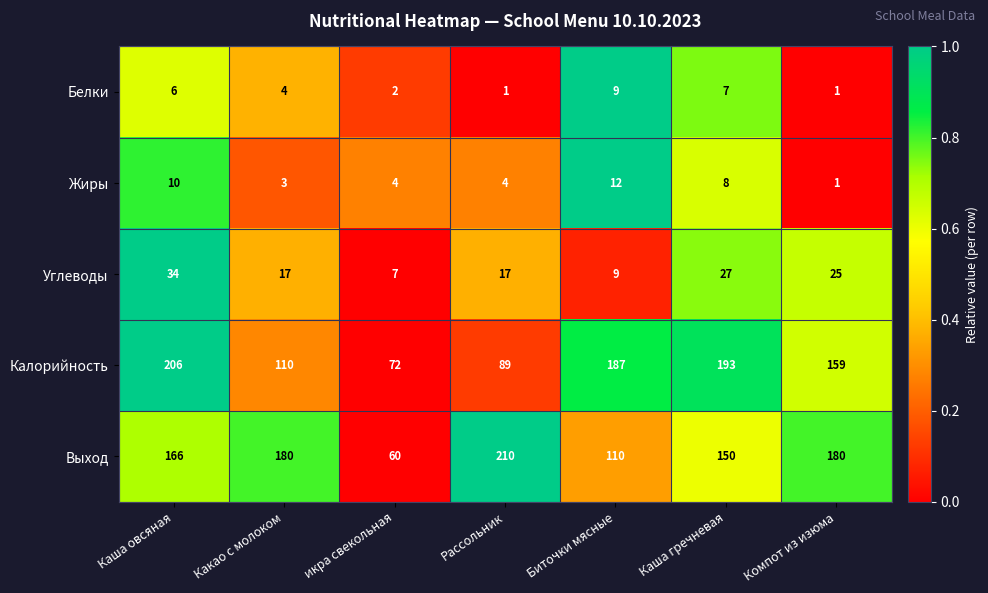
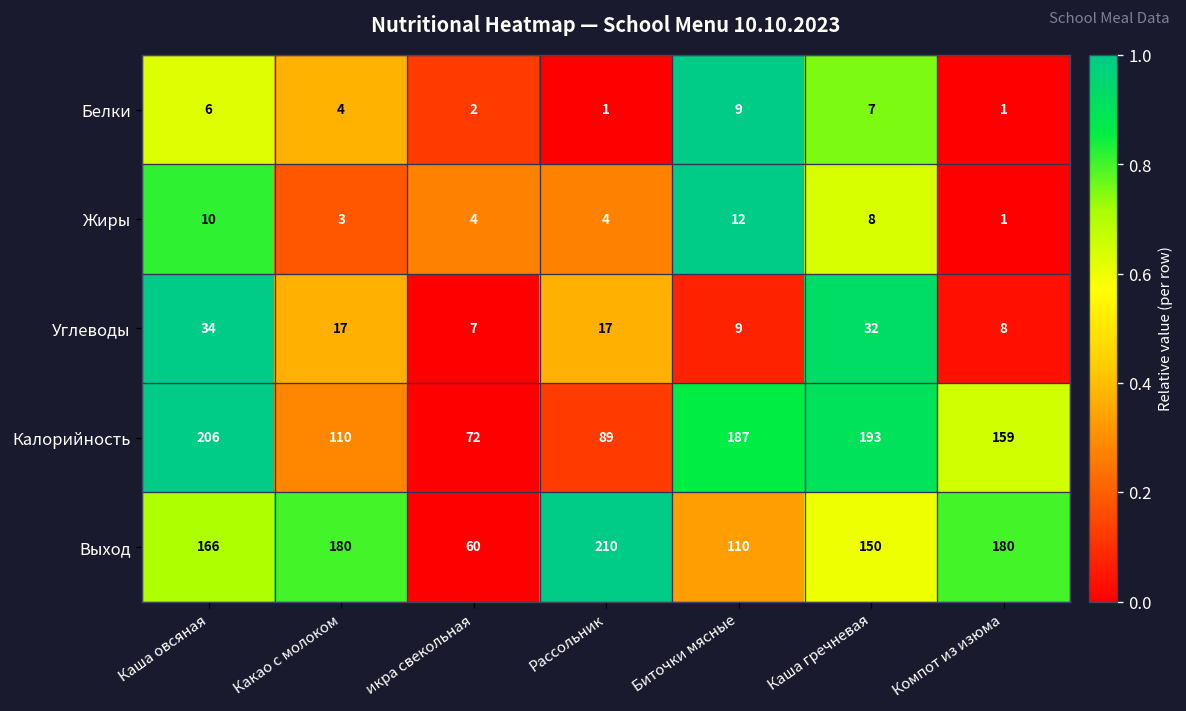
Углеводы, Каша гречневая: 27 -> 32
Углеводы, Компот из изюма: 25 -> 8
